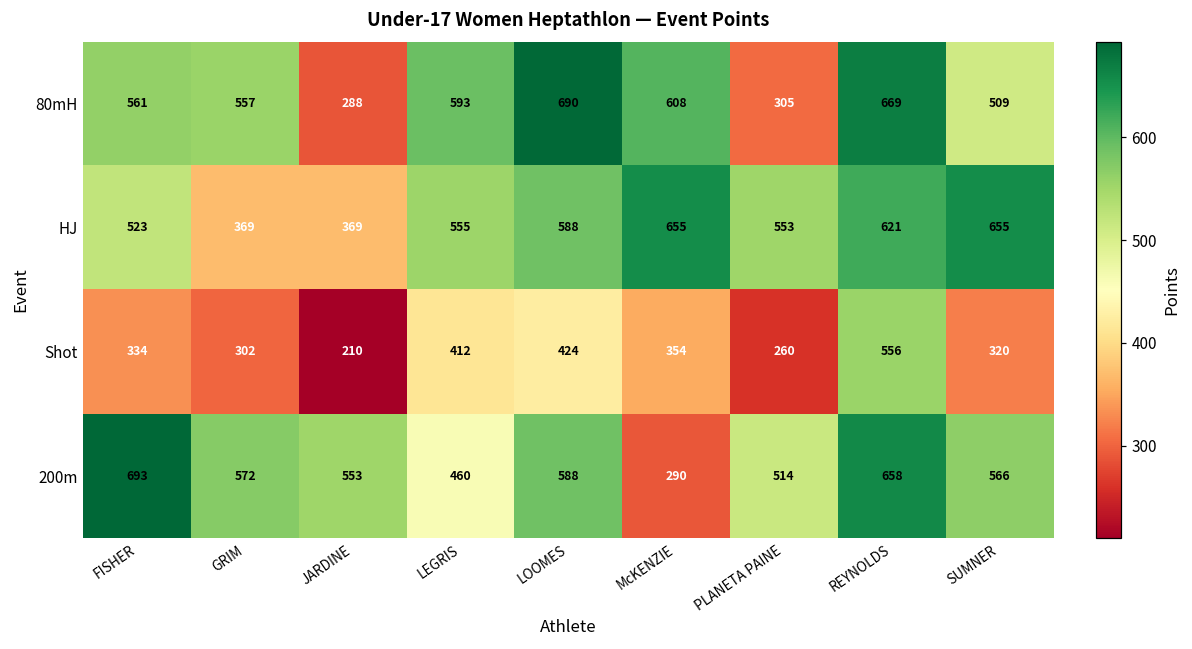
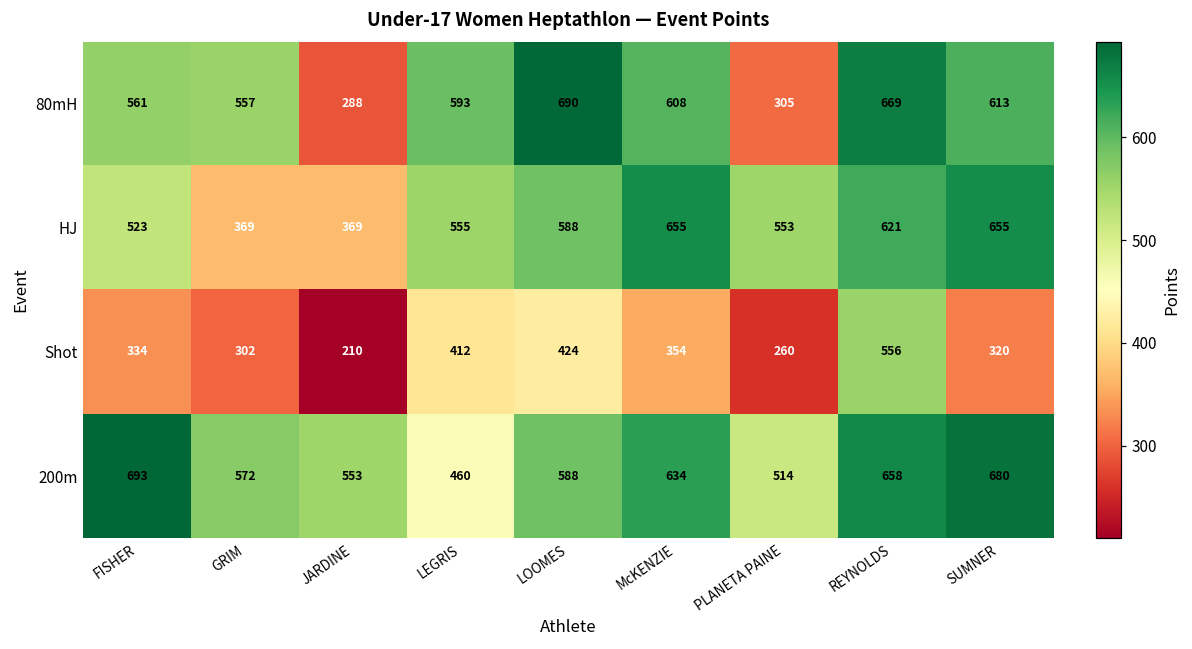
80mH, SUMNER: 509 -> 613
200m, McKENZIE: 290 -> 634
200m, SUMNER: 566 -> 680
